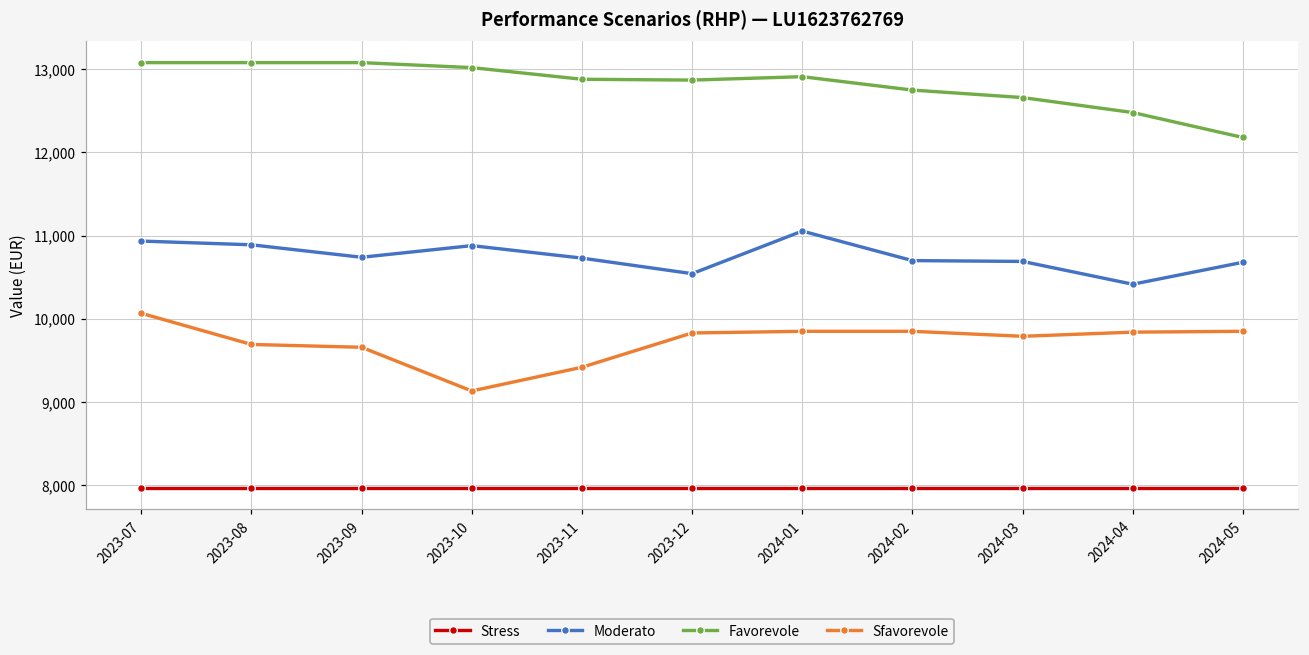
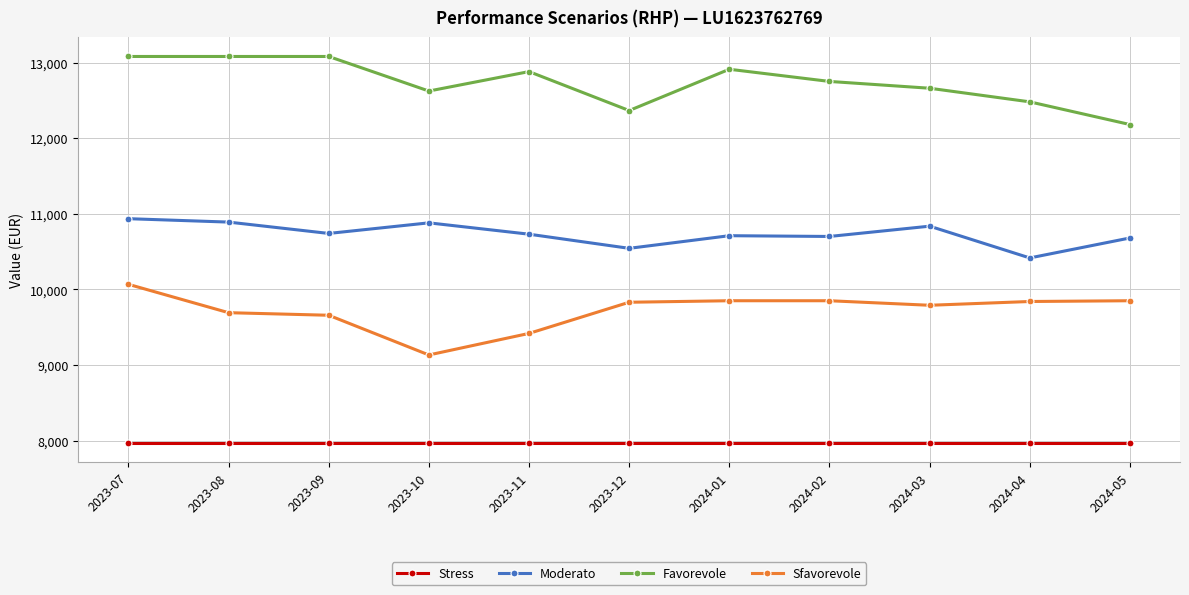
Favorevole, 2023-10: 13,000 -> 12,600
Favorevole, 2023-12: 12,900 -> 12,400
Moderato, 2024-01: 11,100 -> 10,700
Moderato, 2024-03: 10,700 -> 10,800
